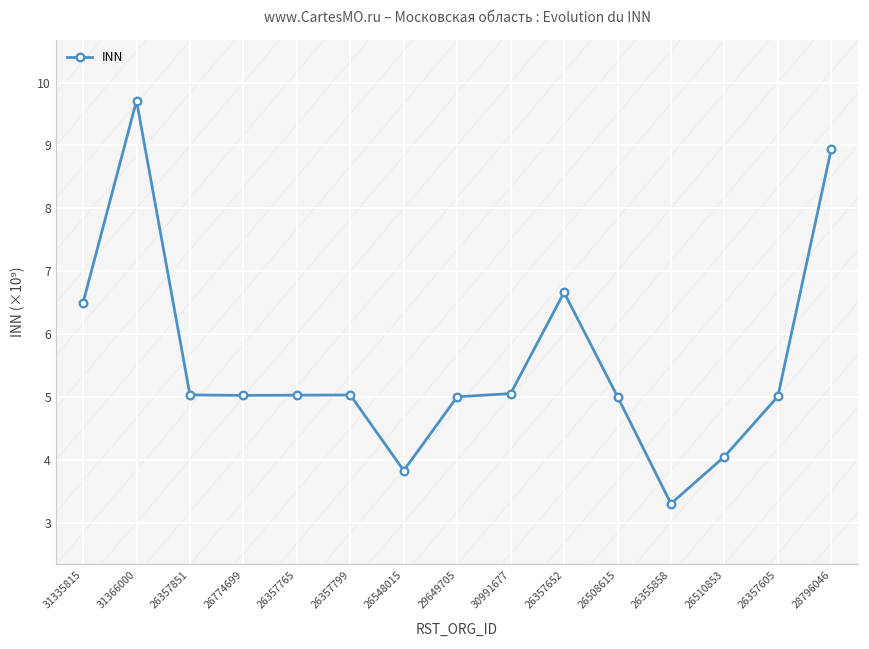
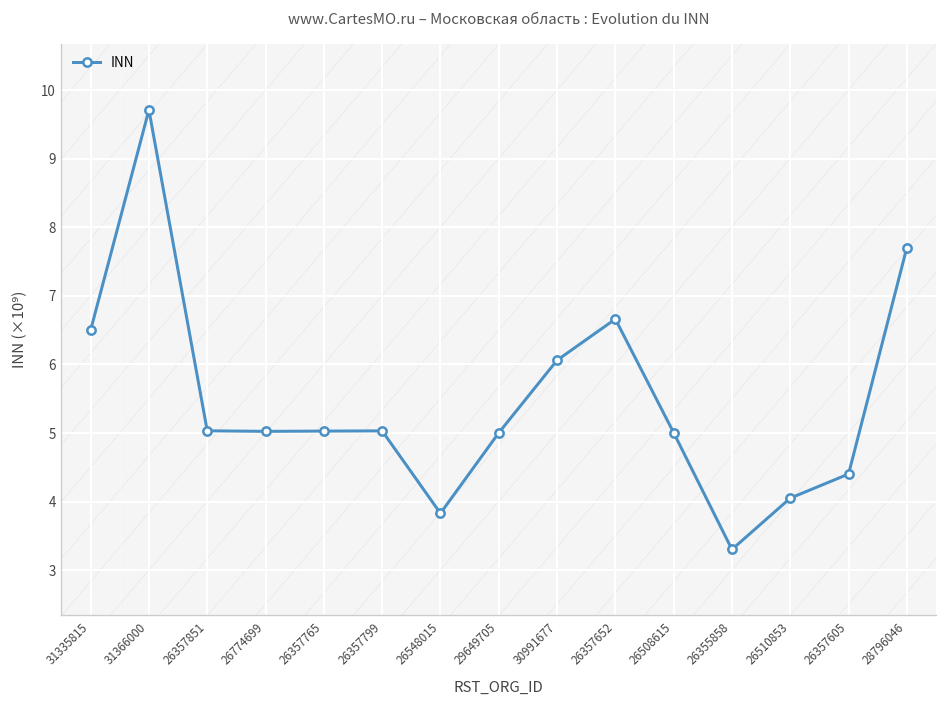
INN, 30991677: 5.1 -> 6.1
INN, 26357605: 5.0 -> 4.4
INN, 28796046: 8.9 -> 7.7
